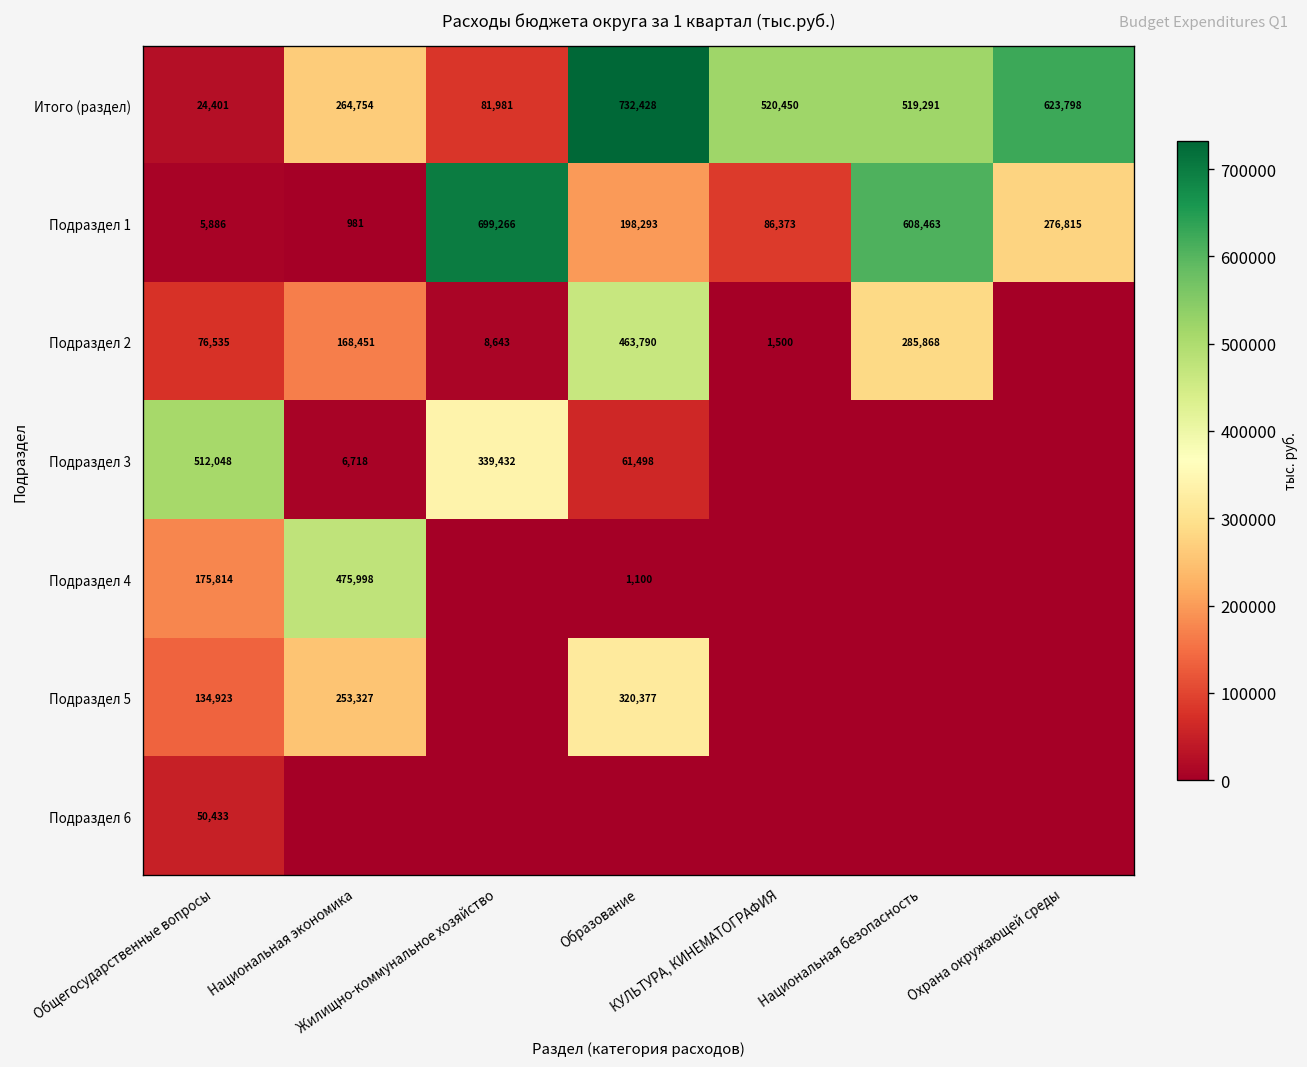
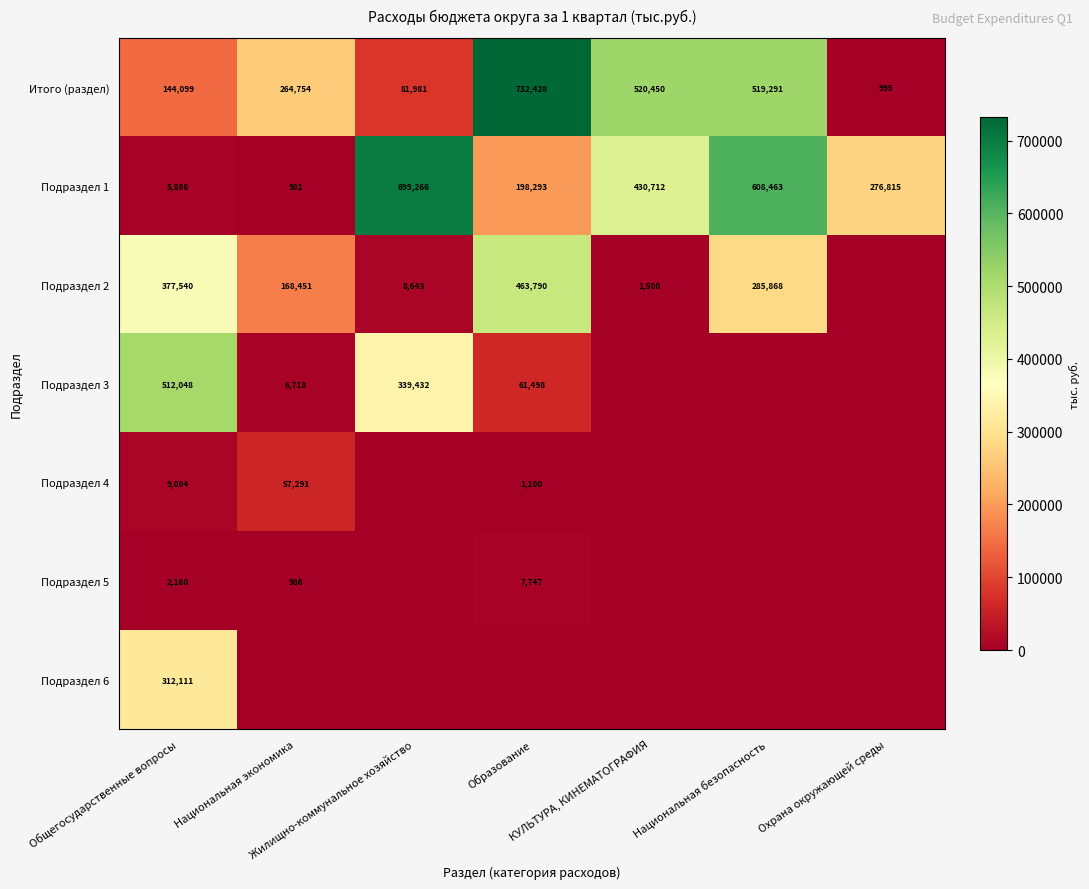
Итого (раздел), Общегосударственные вопросы: 24,401 -> 144,099
Итого (раздел), Охрана окружающей среды: 623,798 -> 995
Подраздел 1, КУЛЬТУРА, КИНЕМАТОГРАФИЯ: 86,373 -> 430,712
Подраздел 2, Общегосударственные вопросы: 76,535 -> 377,540
Подраздел 4, Общегосударственные вопросы: 175,814 -> 9,084
Подраздел 4, Национальная экономика: 475,998 -> 57,291
Подраздел 5, Общегосударственные вопросы: 134,923 -> 2,160
Подраздел 5, Национальная экономика: 253,327 -> 986
Подраздел 5, Образование: 320,377 -> 7,747
Подраздел 6, Общегосударственные вопросы: 50,433 -> 312,111
